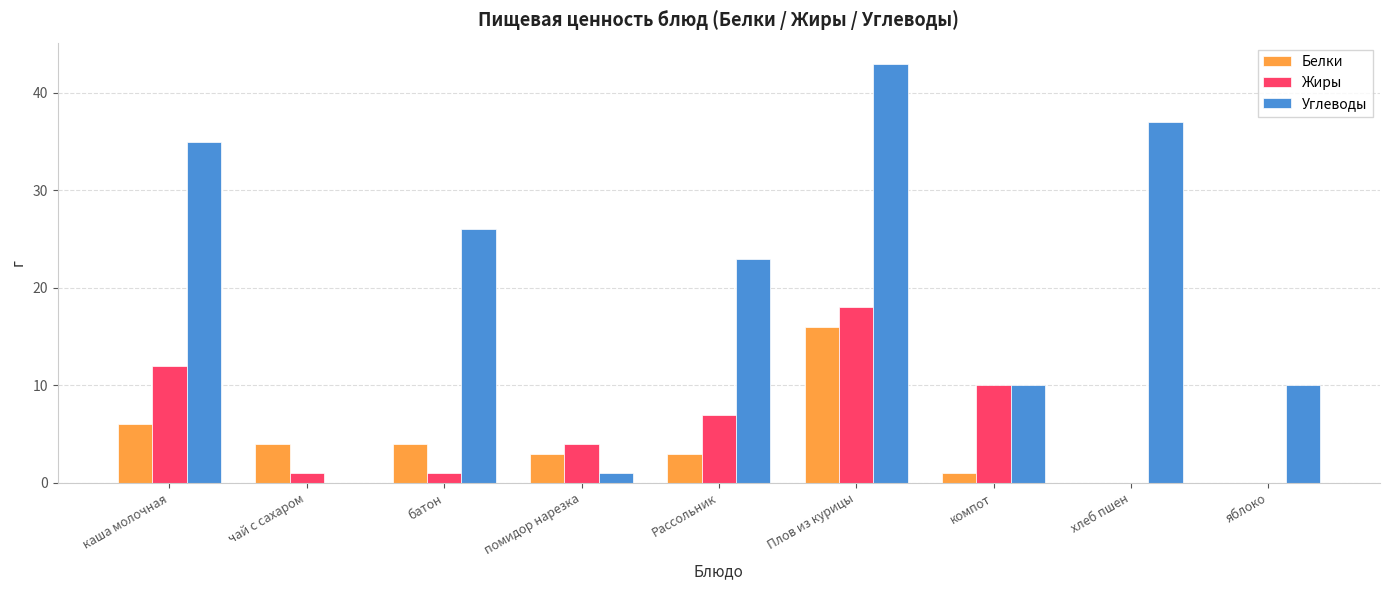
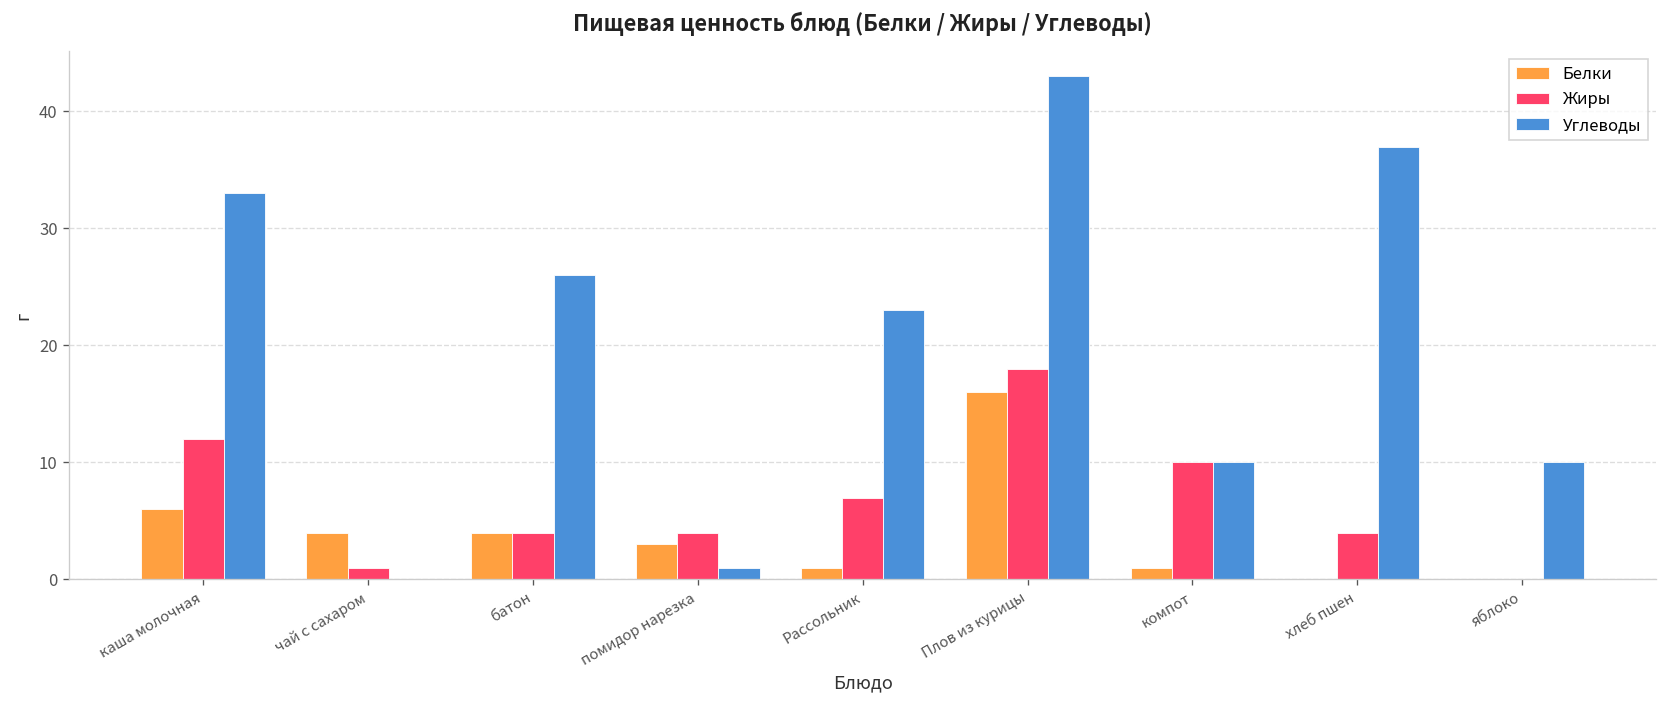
Углеводы, каша молочная: 35 -> 33
Жиры, батон: 1 -> 4
Белки, Рассольник: 3 -> 1
Жиры, хлеб пшен: 0 -> 4
